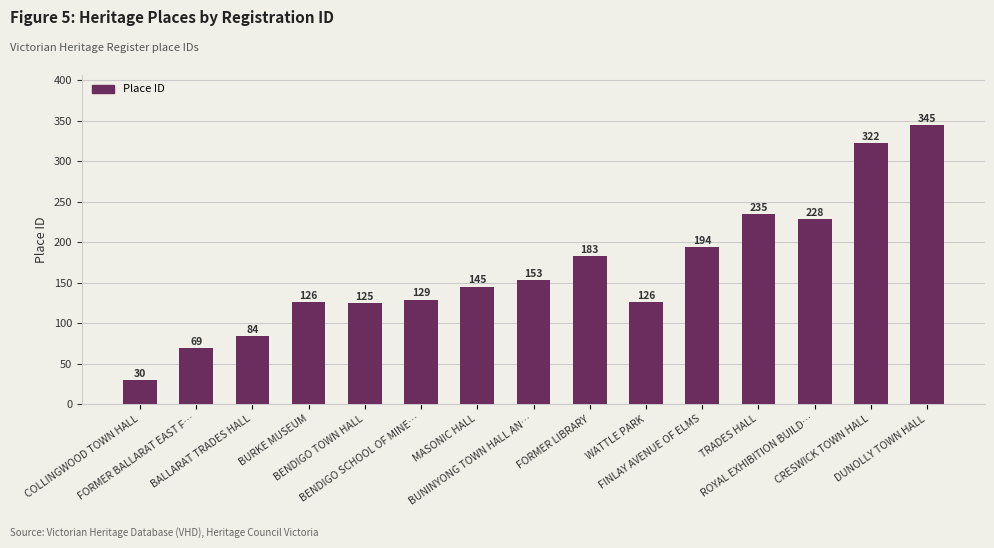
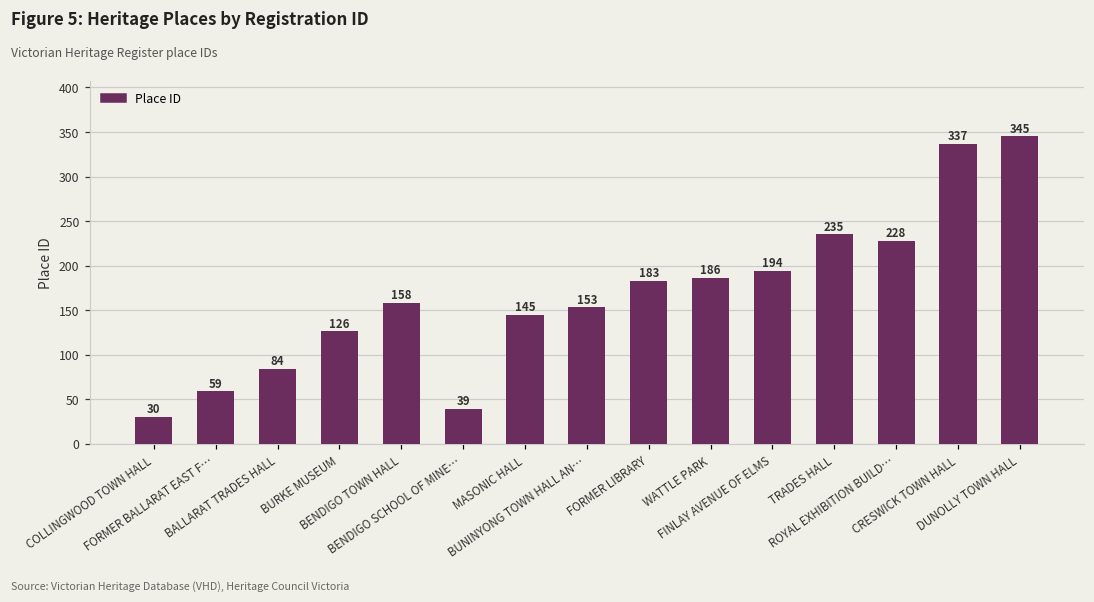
FORMER BALLARAT EAST F…: 69 -> 59
BENDIGO TOWN HALL: 125 -> 158
BENDIGO SCHOOL OF MINE…: 129 -> 39
WATTLE PARK: 126 -> 186
CRESWICK TOWN HALL: 322 -> 337
